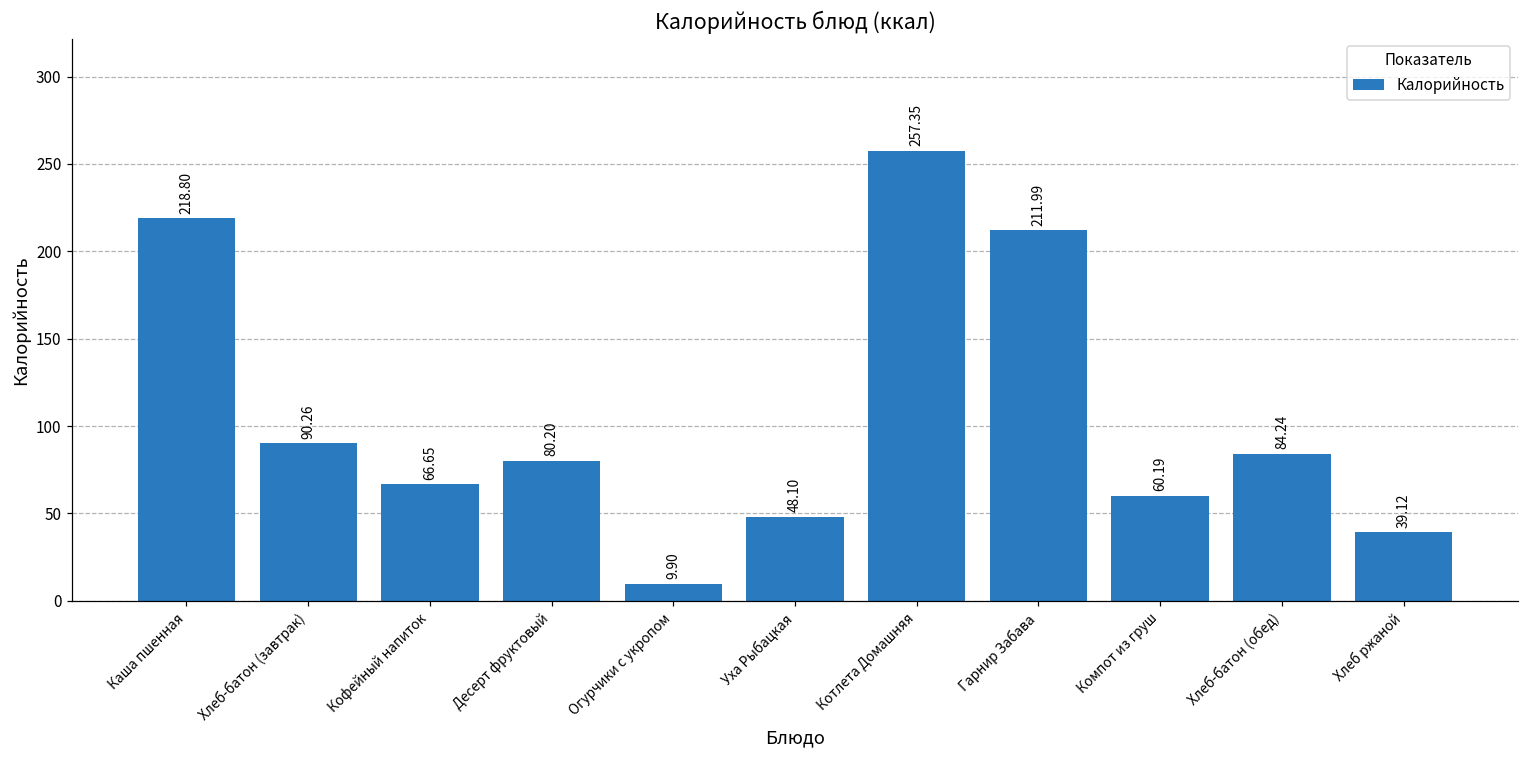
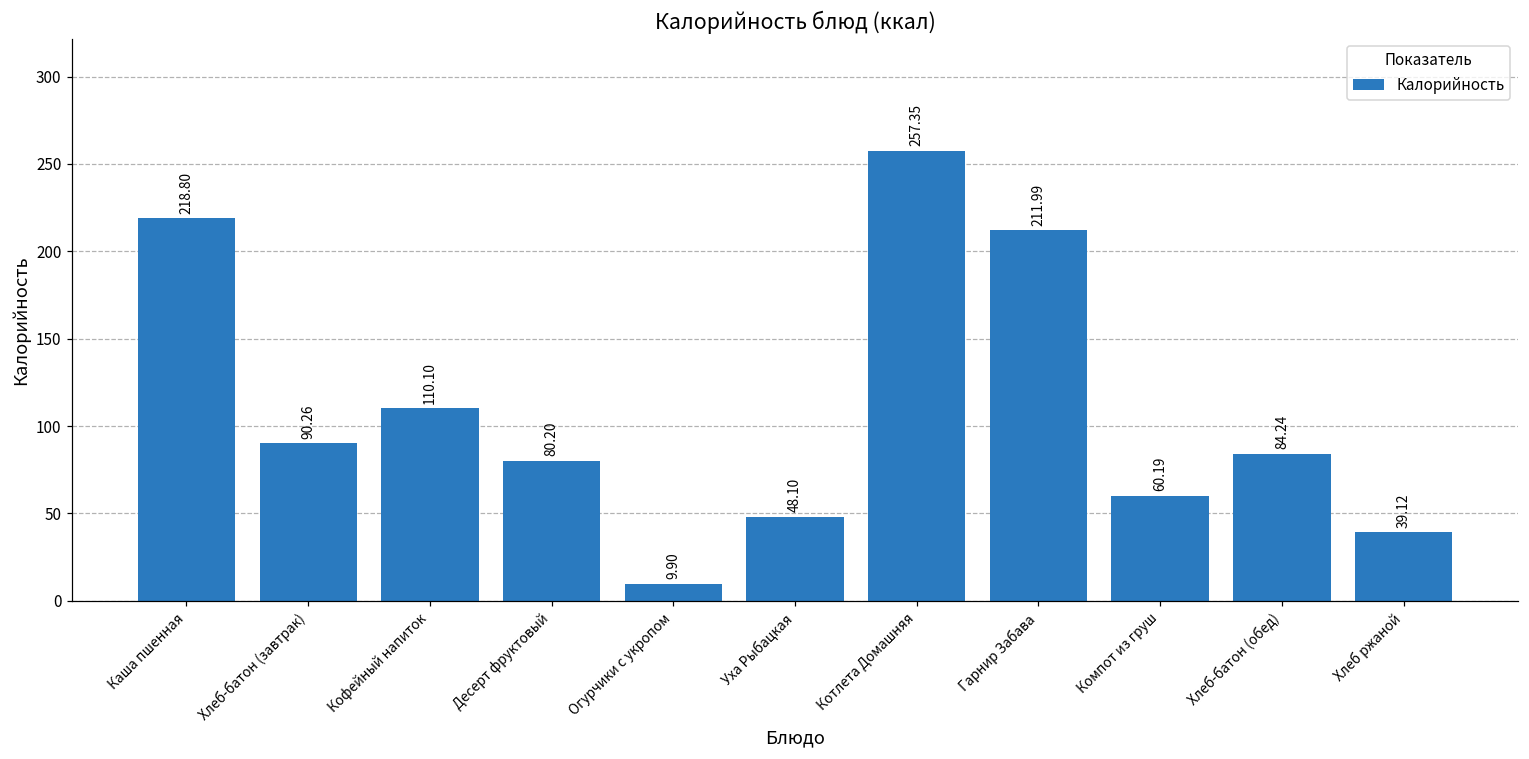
Кофейный напиток: 66.65 -> 110.10
